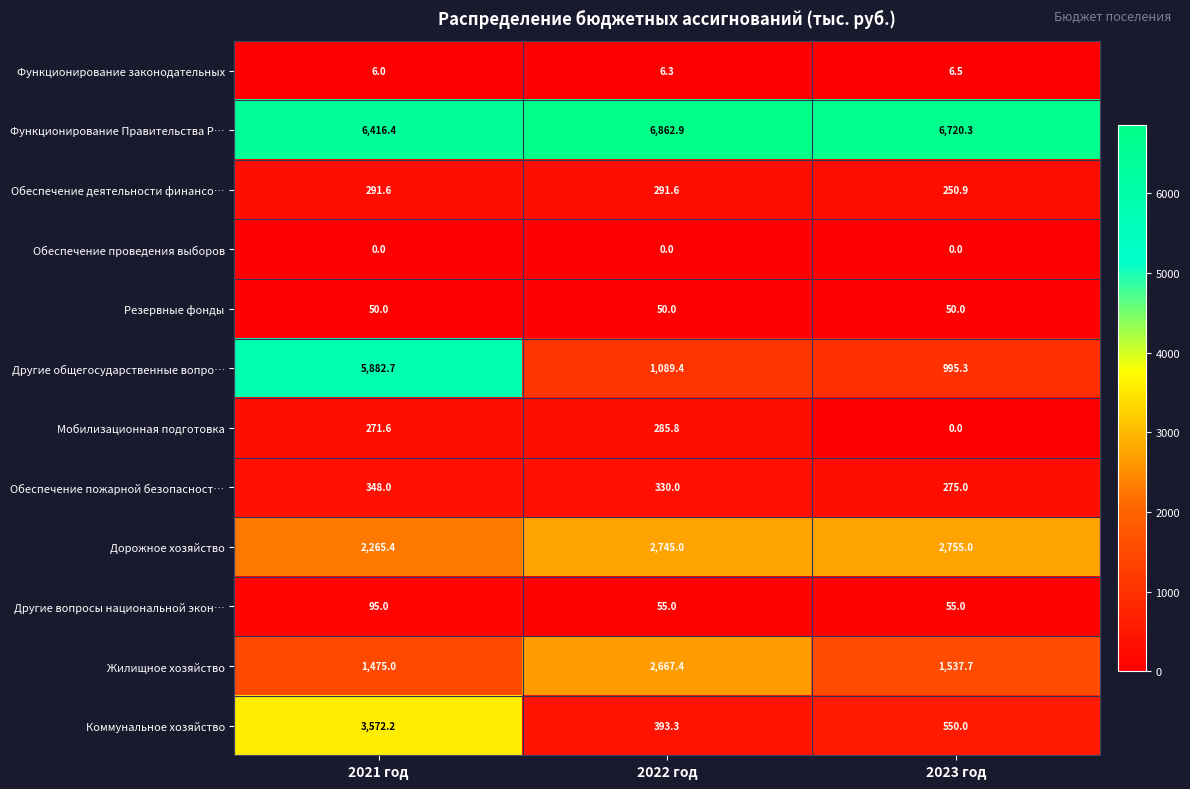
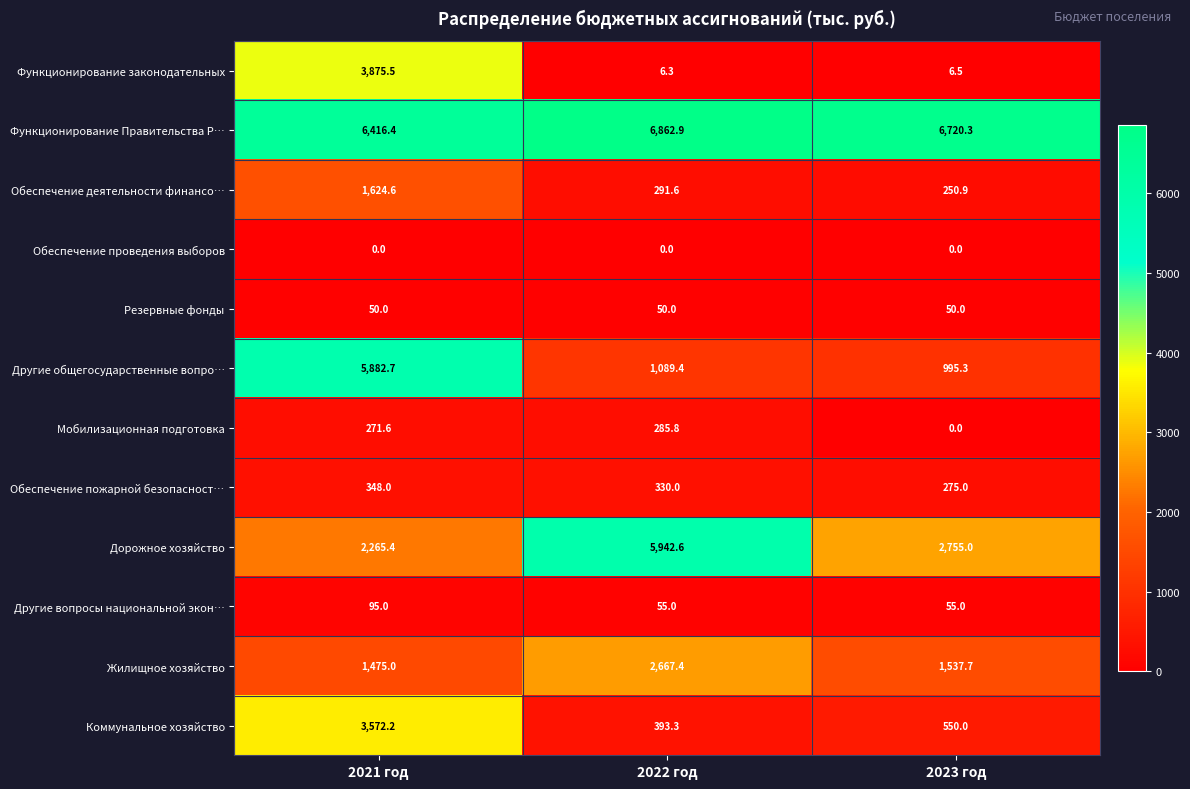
Функционирование законодательных, 2021 год: 6.0 -> 3,875.5
Обеспечение деятельности финансо…, 2021 год: 291.6 -> 1,624.6
Дорожное хозяйство, 2022 год: 2,745.0 -> 5,942.6
